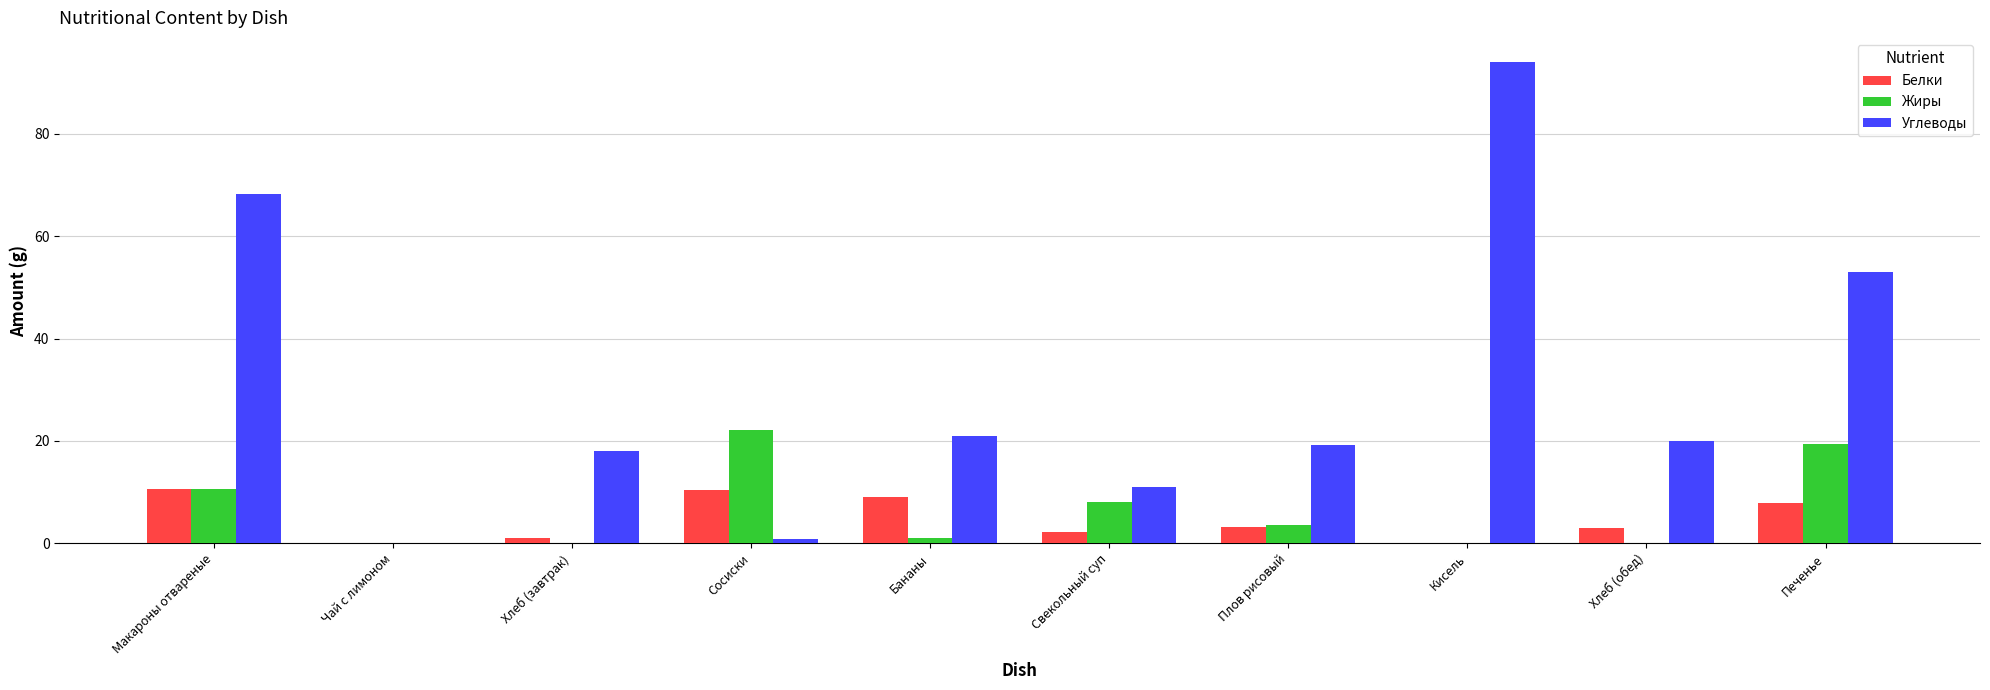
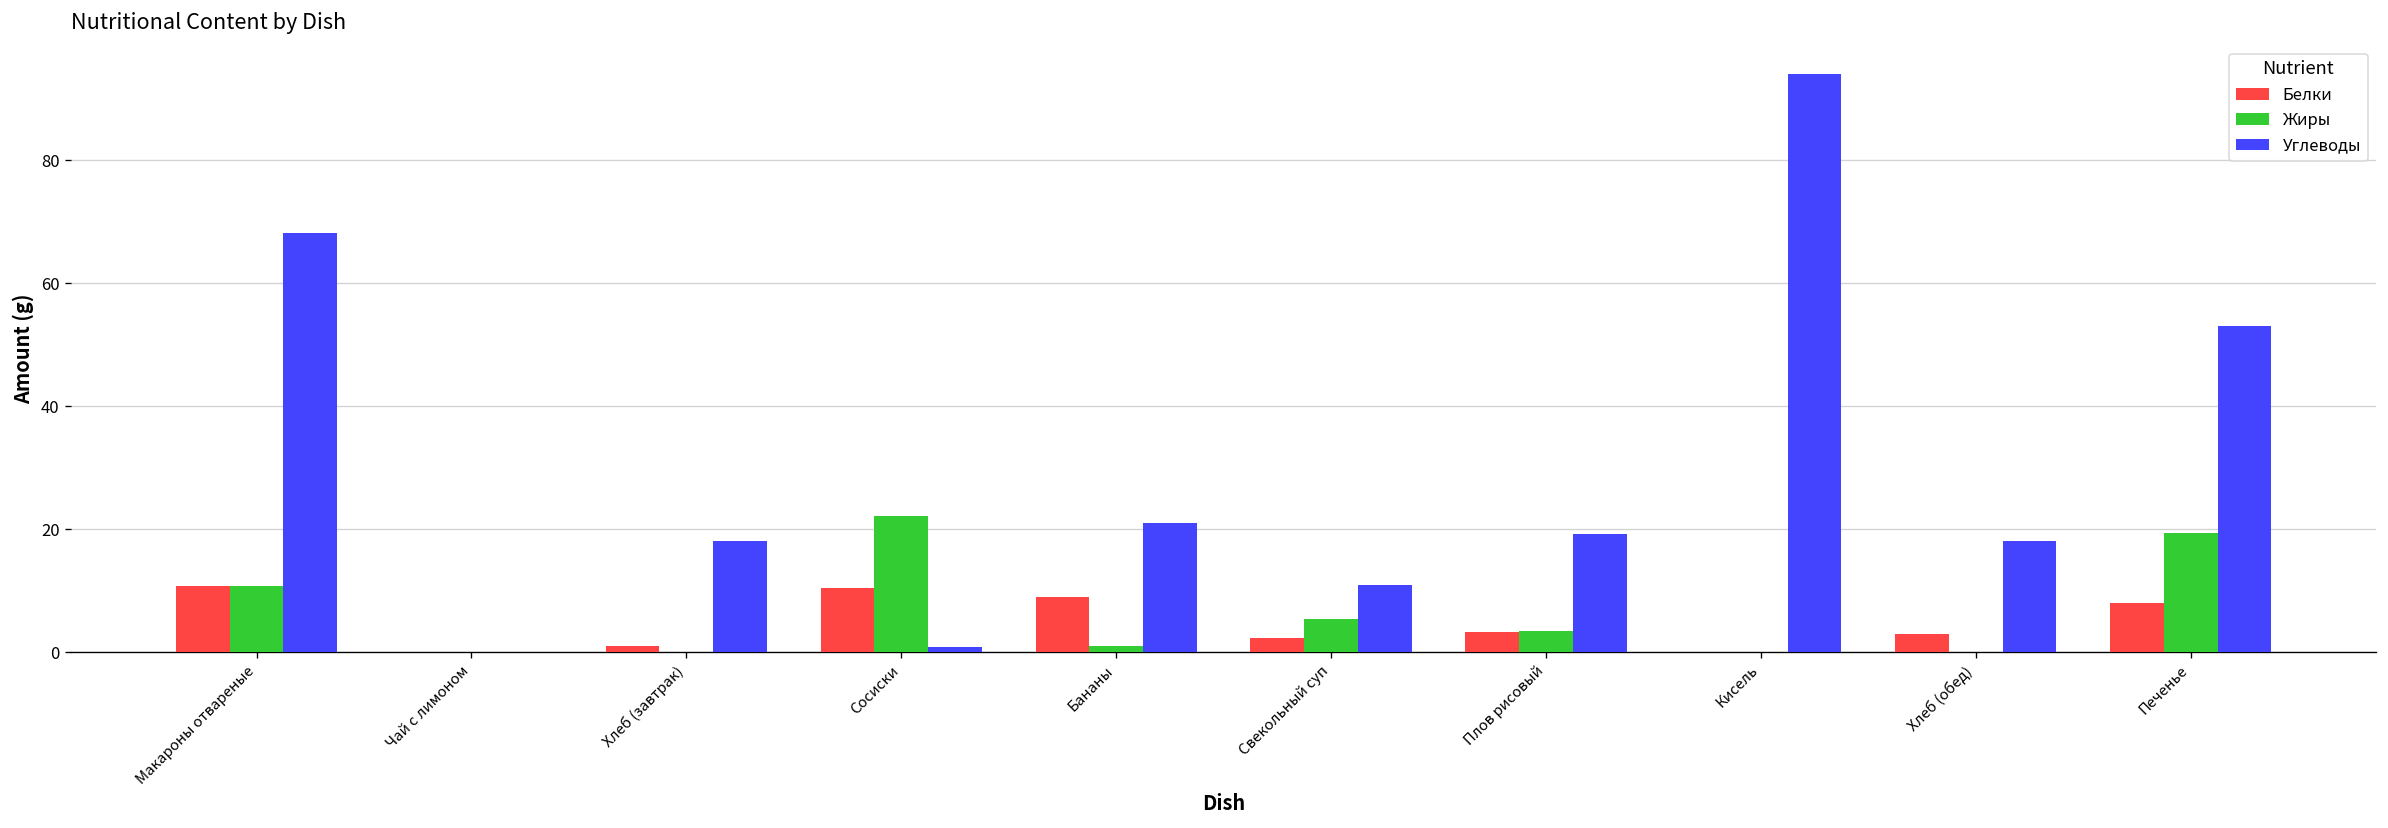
Жиры, Свекольный суп: 8 -> 5
Углеводы, Хлеб (обед): 20 -> 18
